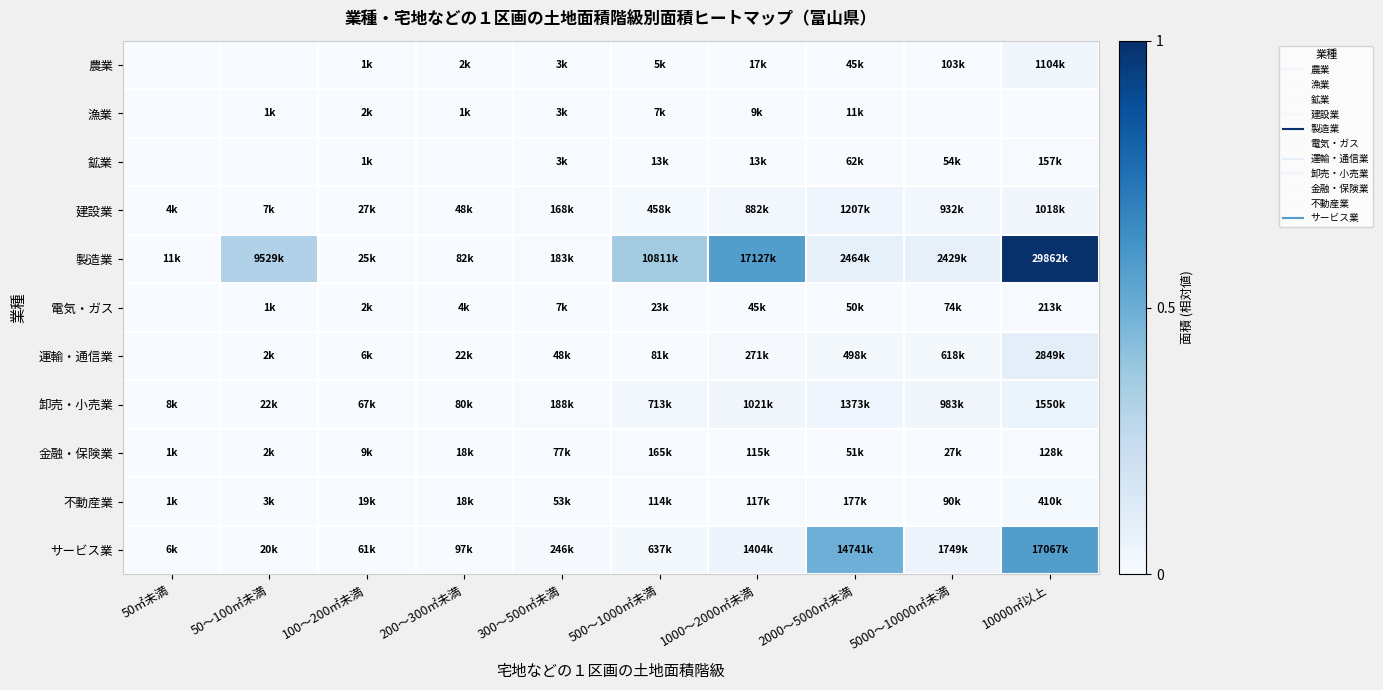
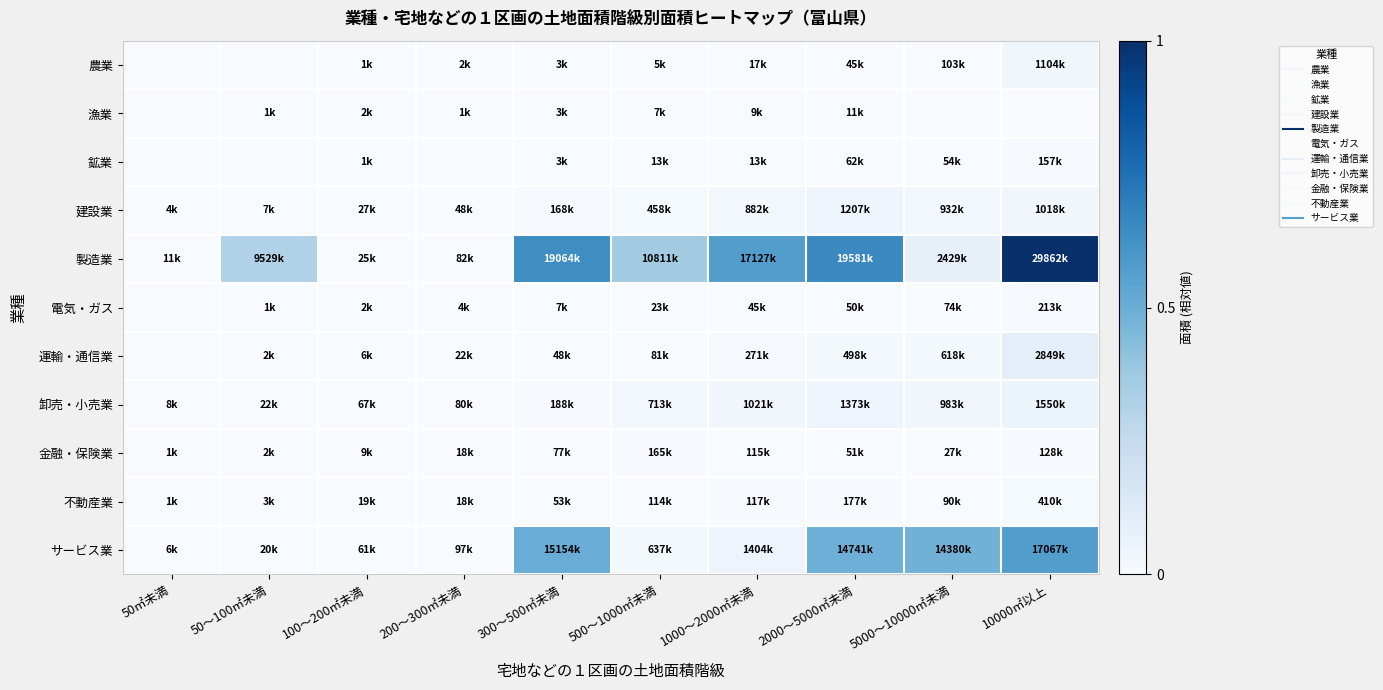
製造業, 300～500㎡未満: 183k -> 19064k
製造業, 2000～5000㎡未満: 2464k -> 19581k
サービス業, 300～500㎡未満: 246k -> 15154k
サービス業, 5000～10000㎡未満: 1749k -> 14380k
